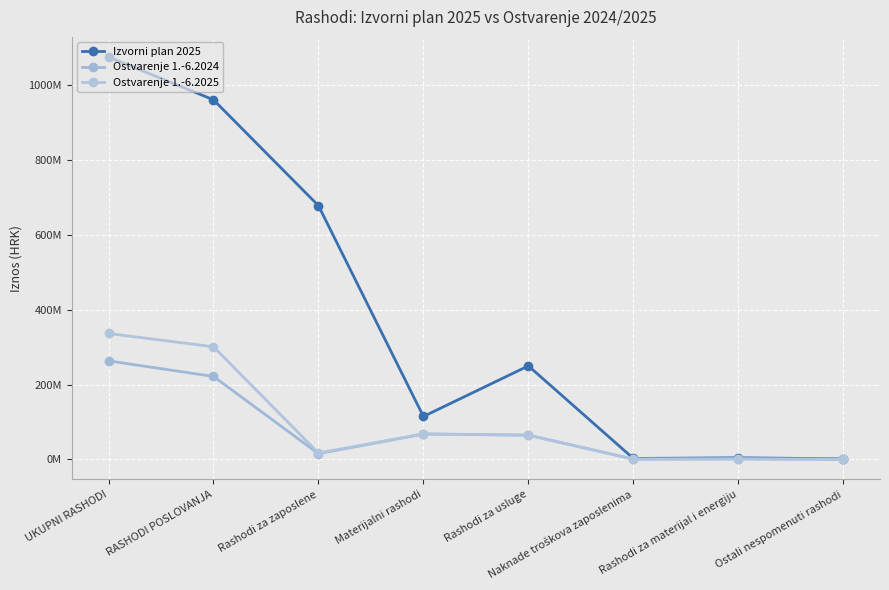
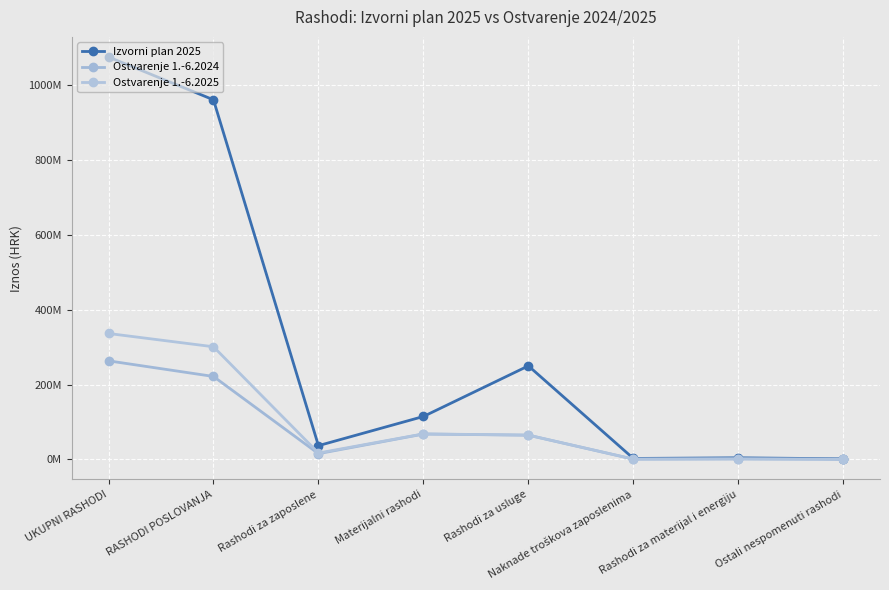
Izvorni plan 2025, Rashodi za zaposlene: 680000000 -> 40000000
